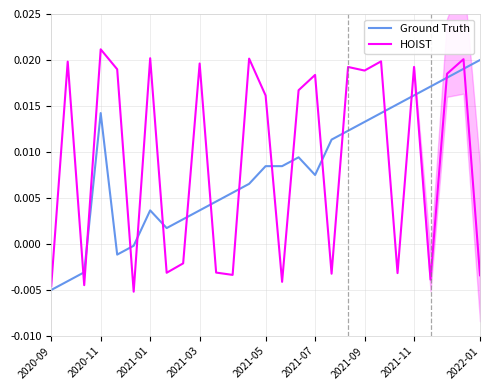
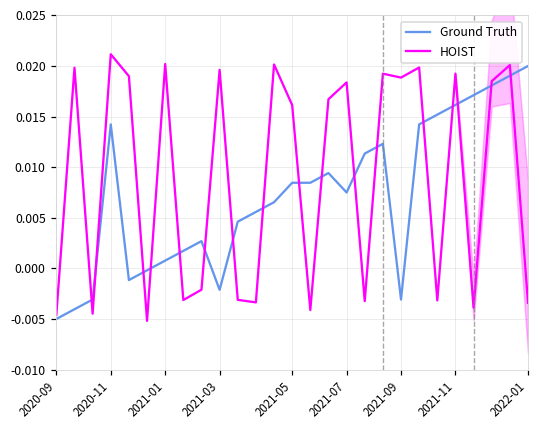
Ground Truth, 2021-01: 0.004 -> 0.001
Ground Truth, 2021-03: 0.004 -> -0.002
Ground Truth, 2021-09: 0.013 -> -0.003
